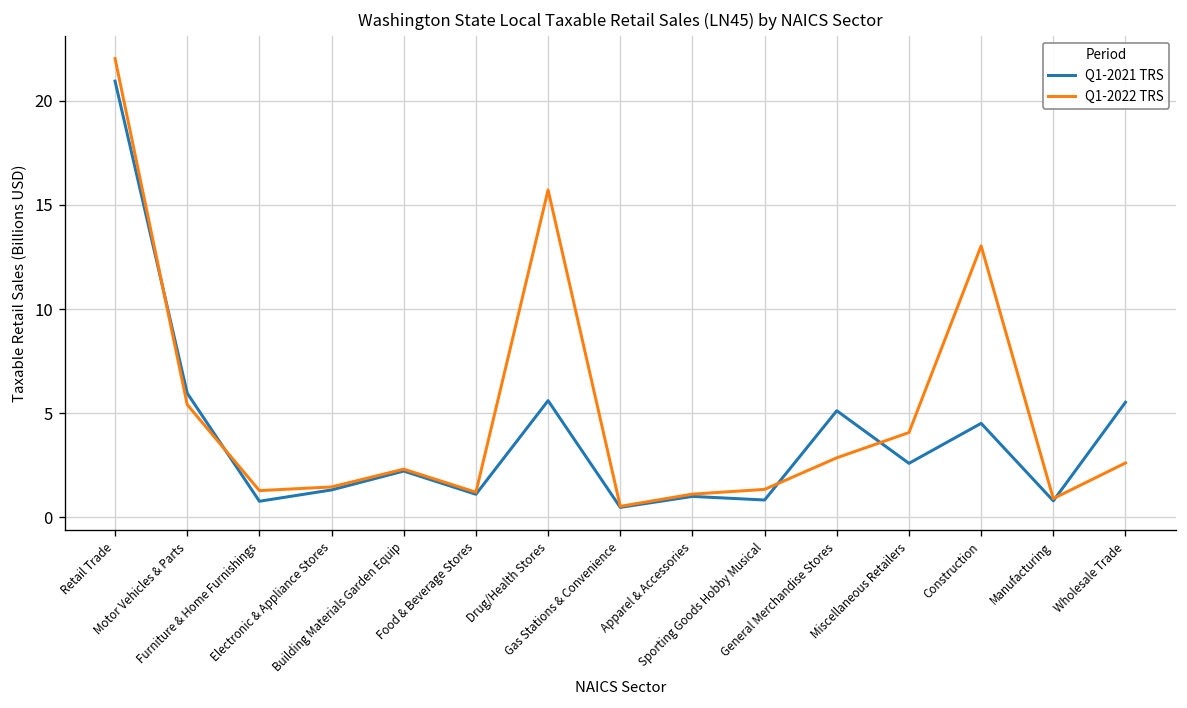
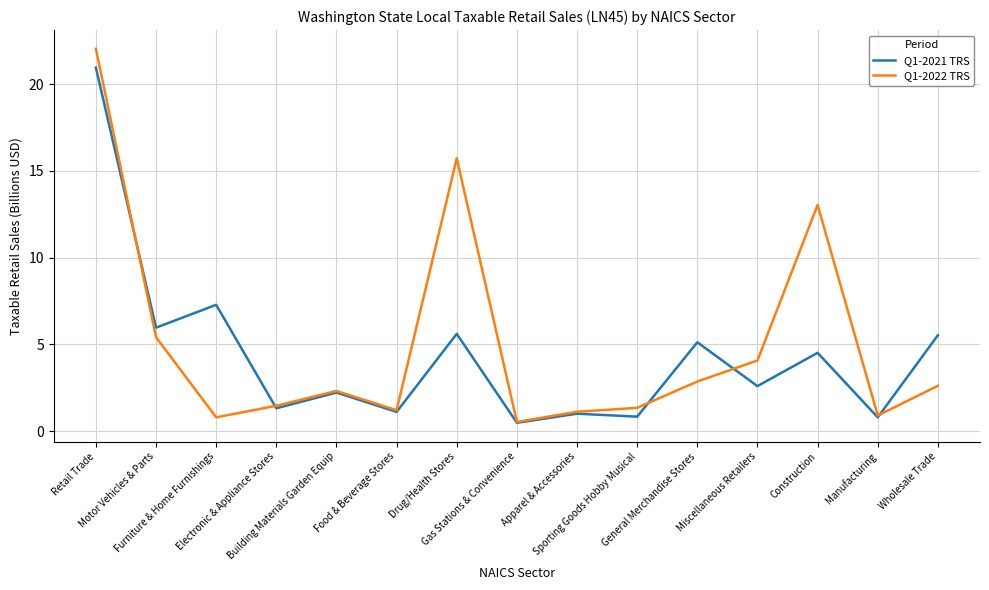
Q1-2021 TRS, Furniture & Home Furnishings: 0.8 -> 7.3
Q1-2022 TRS, Furniture & Home Furnishings: 1.3 -> 0.8
